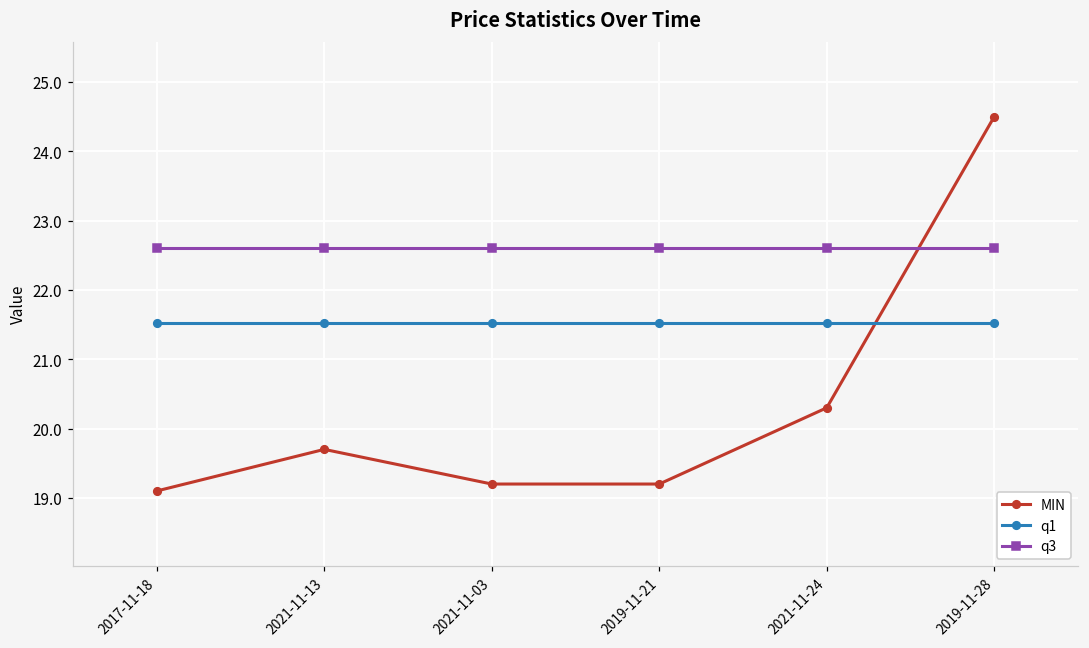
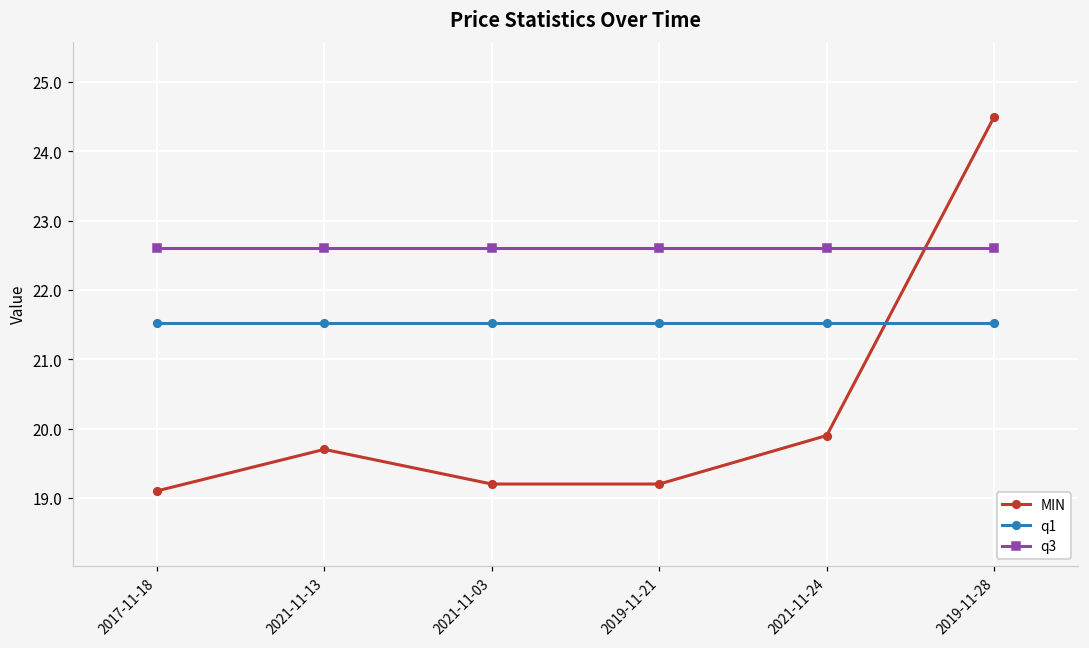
MIN, 2021-11-24: 20.3 -> 19.9
